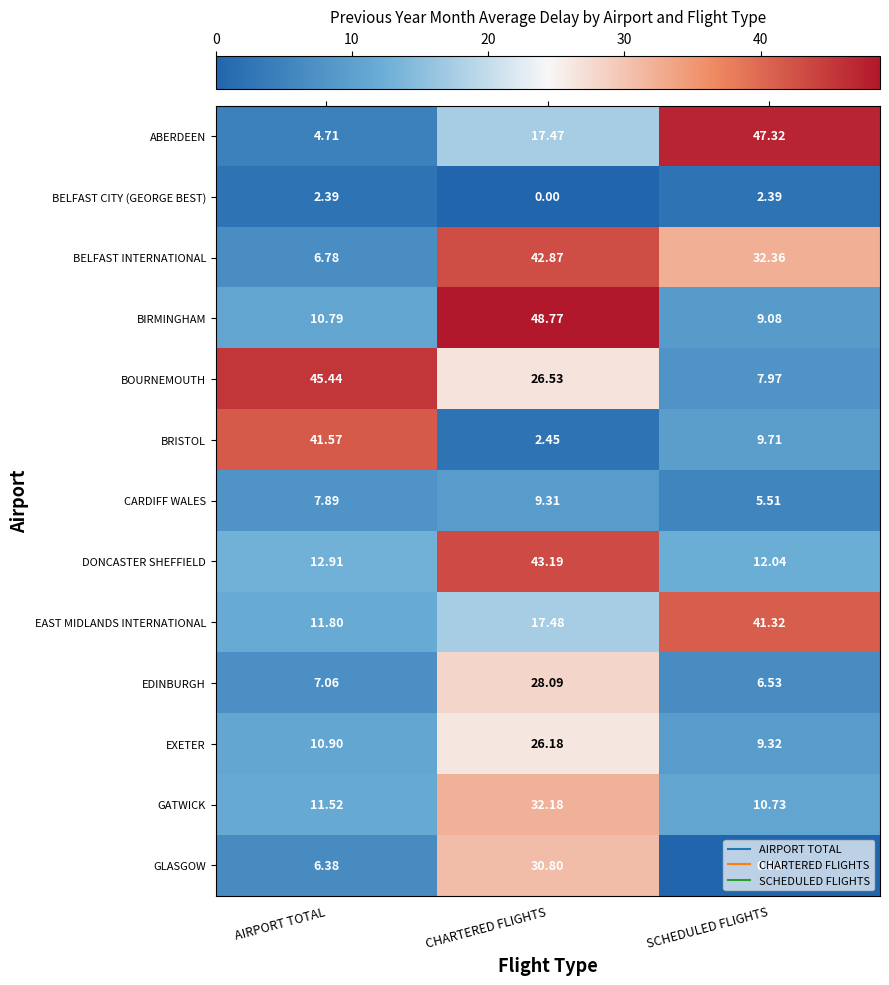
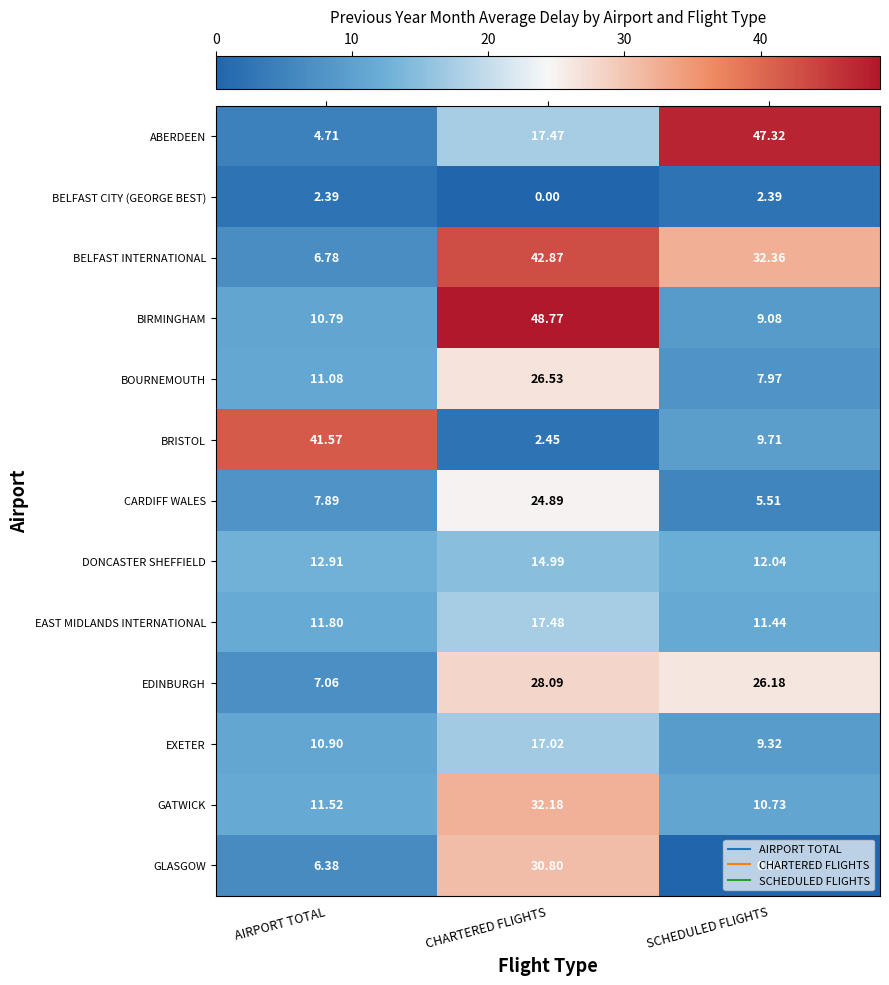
BOURNEMOUTH, AIRPORT TOTAL: 45.44 -> 11.08
CARDIFF WALES, CHARTERED FLIGHTS: 9.31 -> 24.89
DONCASTER SHEFFIELD, CHARTERED FLIGHTS: 43.19 -> 14.99
EAST MIDLANDS INTERNATIONAL, SCHEDULED FLIGHTS: 41.32 -> 11.44
EDINBURGH, SCHEDULED FLIGHTS: 6.53 -> 26.18
EXETER, CHARTERED FLIGHTS: 26.18 -> 17.02
